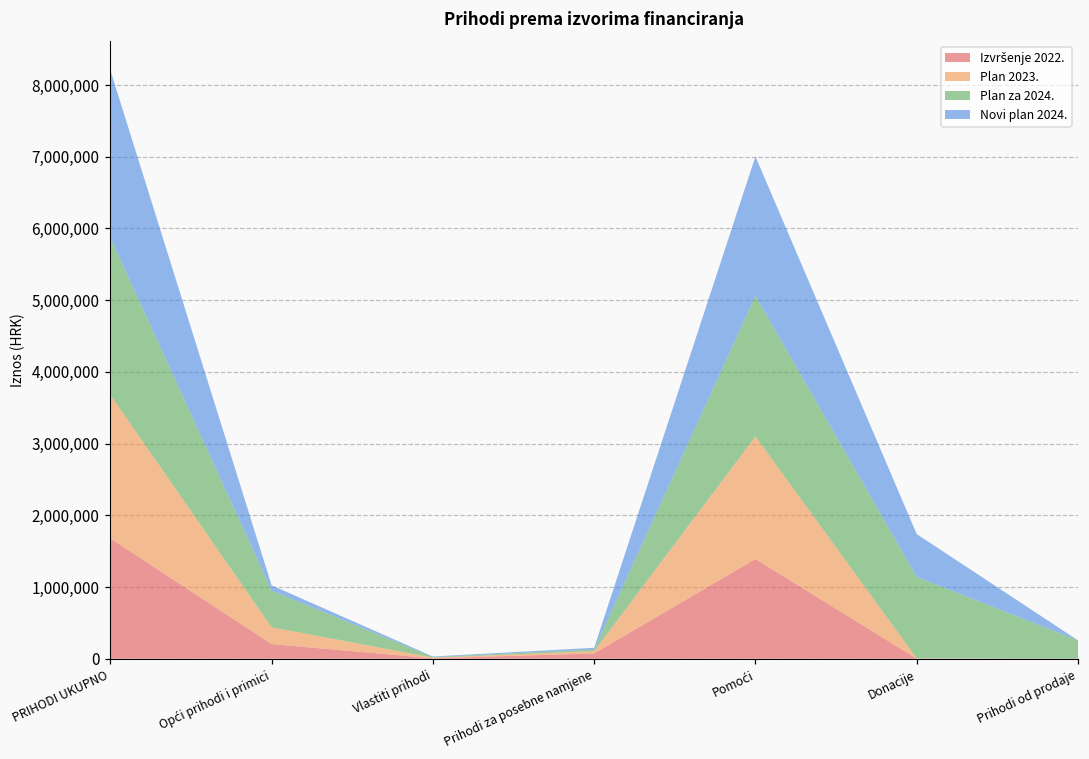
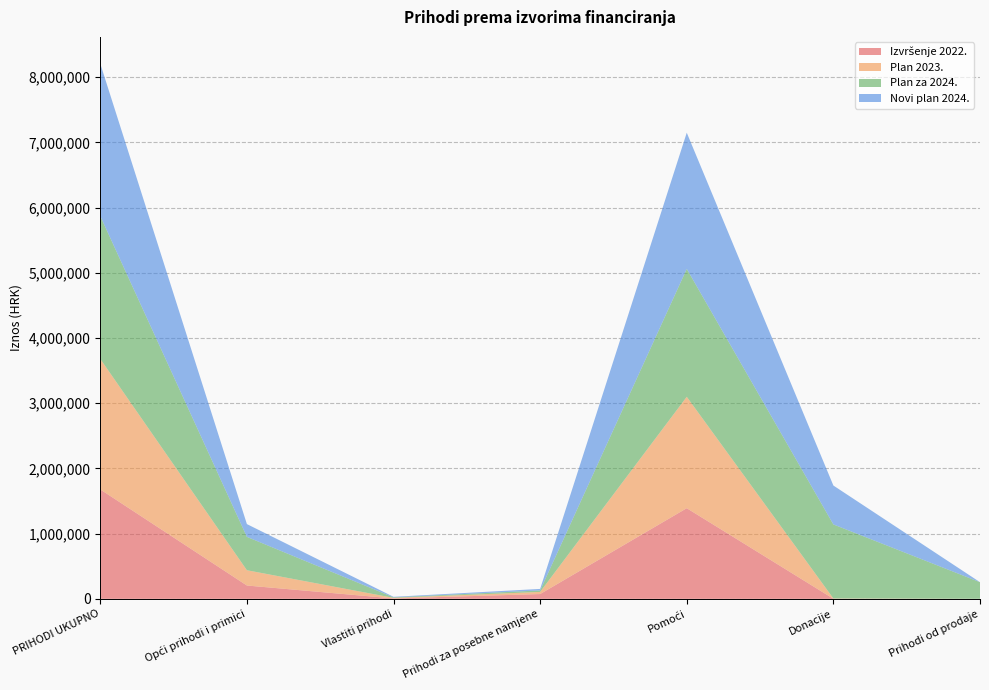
Novi plan 2024., Opći prihodi i primici: 100,000 -> 200,000
Novi plan 2024., Pomoći: 1,900,000 -> 2,100,000
